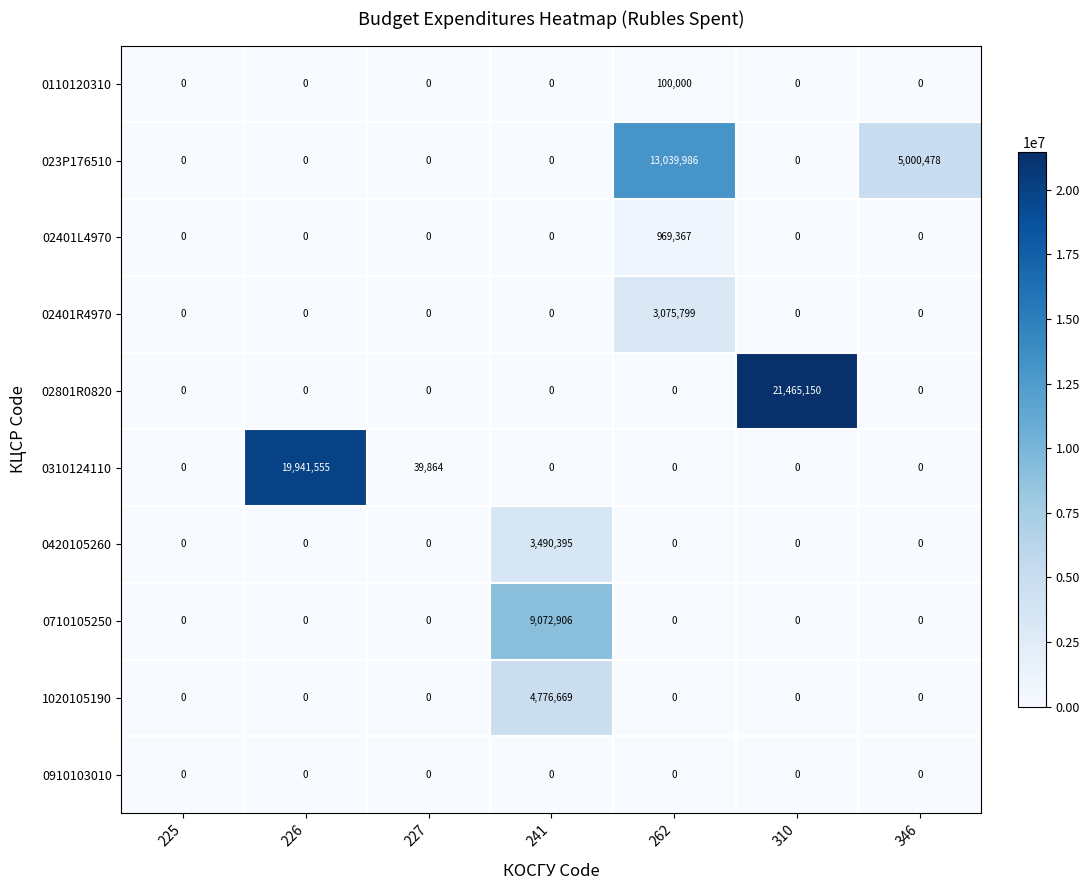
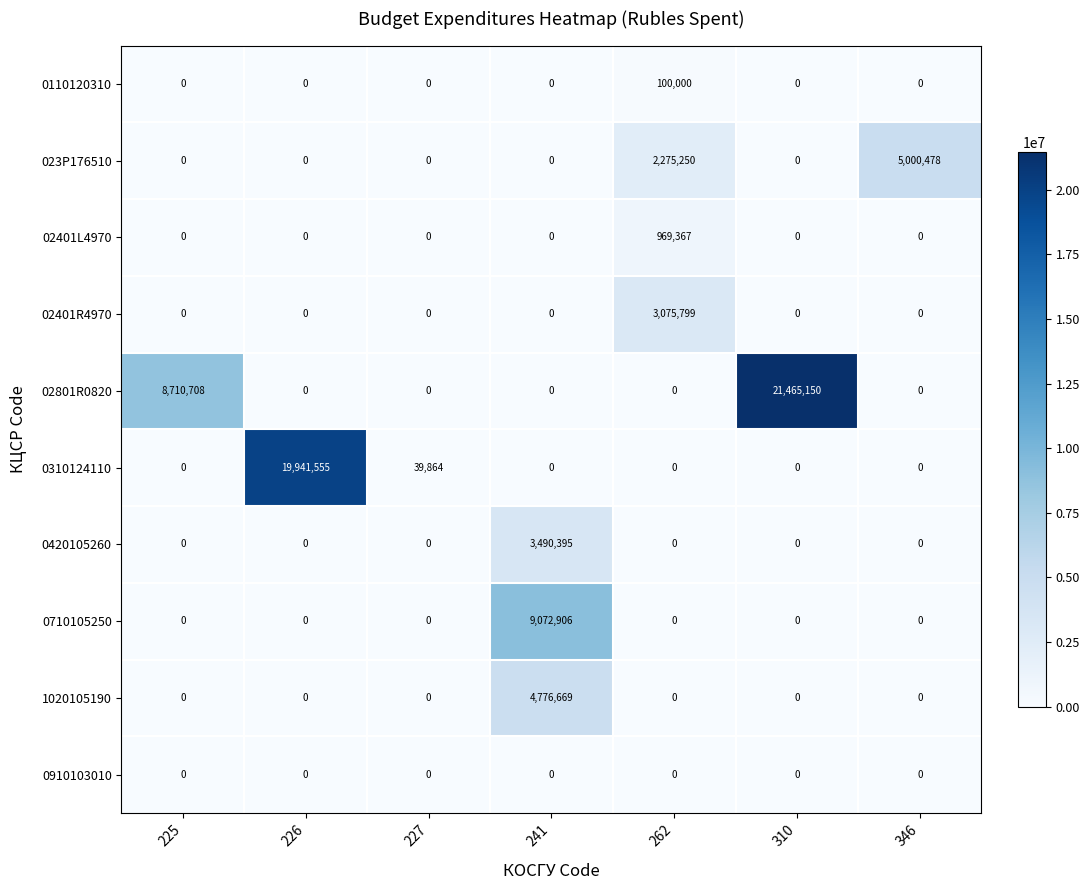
023P176510, 262: 13,039,986 -> 2,275,250
02801R0820, 225: 0 -> 8,710,708
